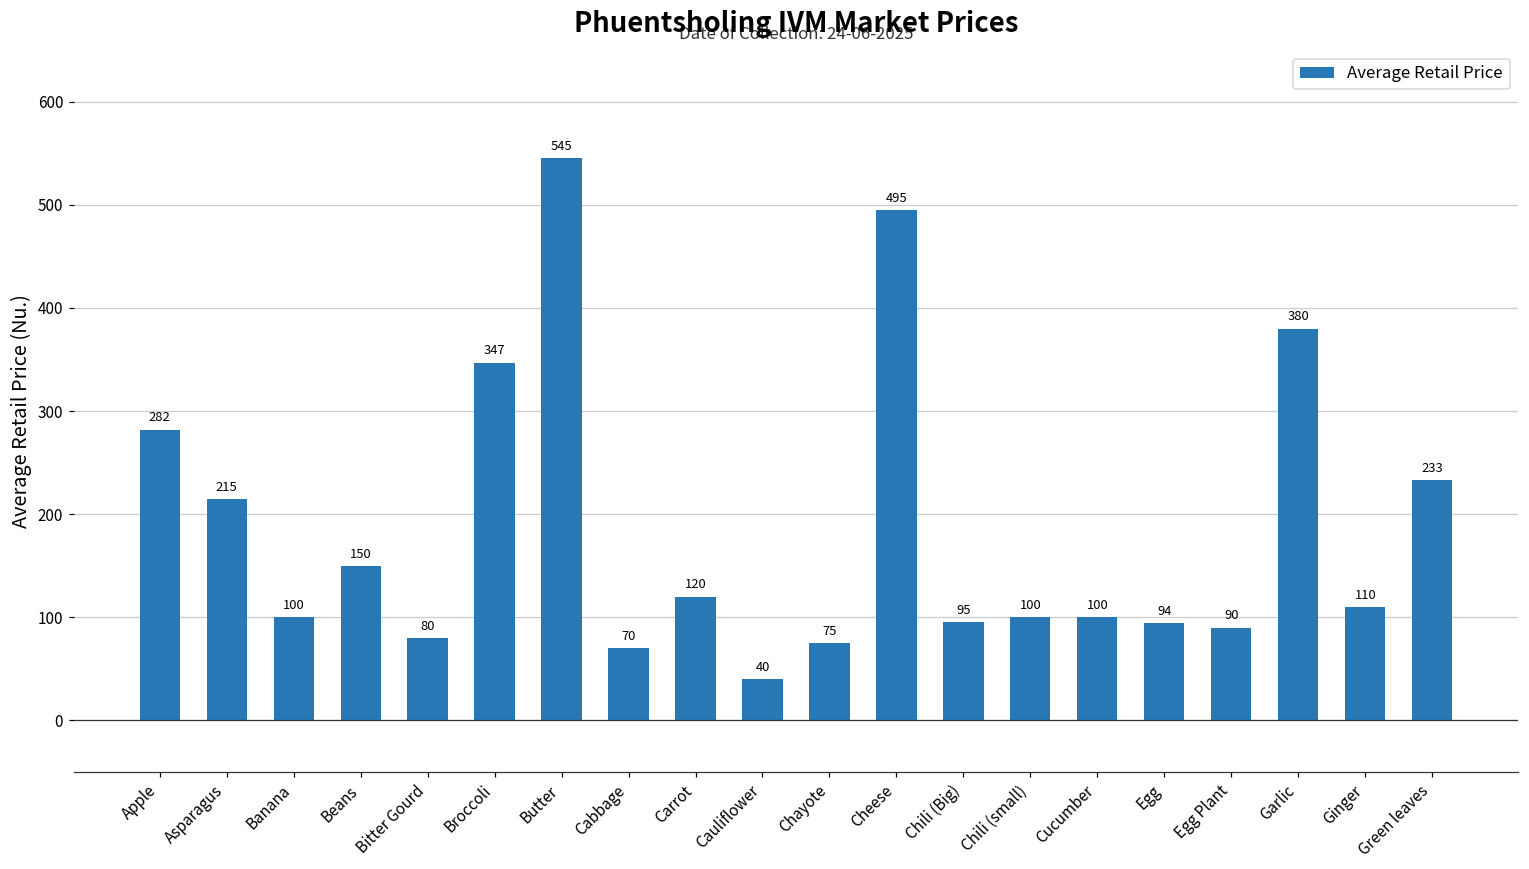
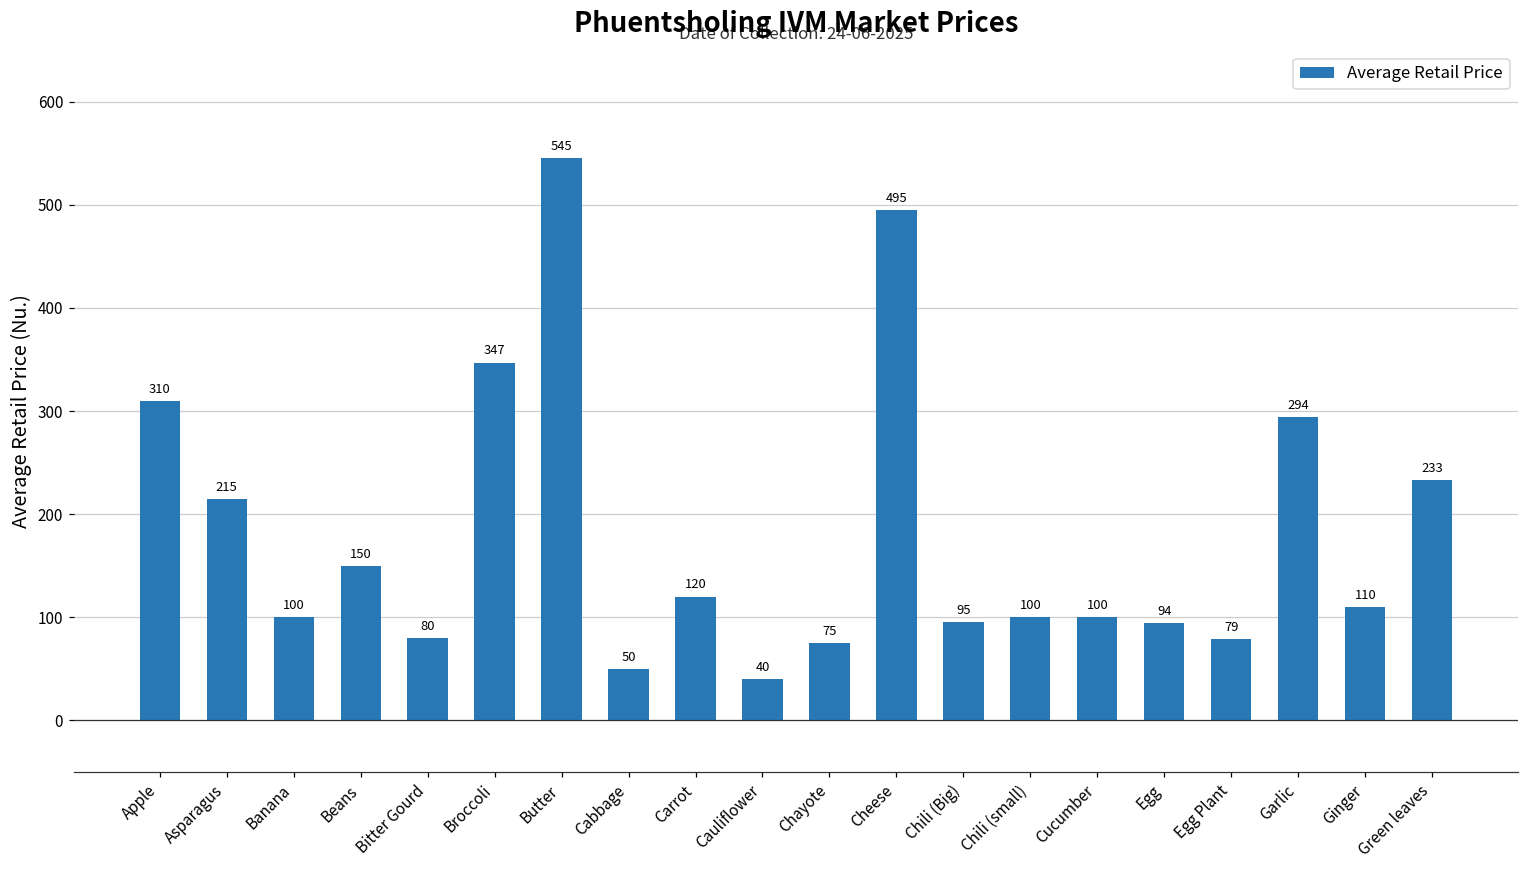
Apple: 282 -> 310
Cabbage: 70 -> 50
Egg Plant: 90 -> 79
Garlic: 380 -> 294
